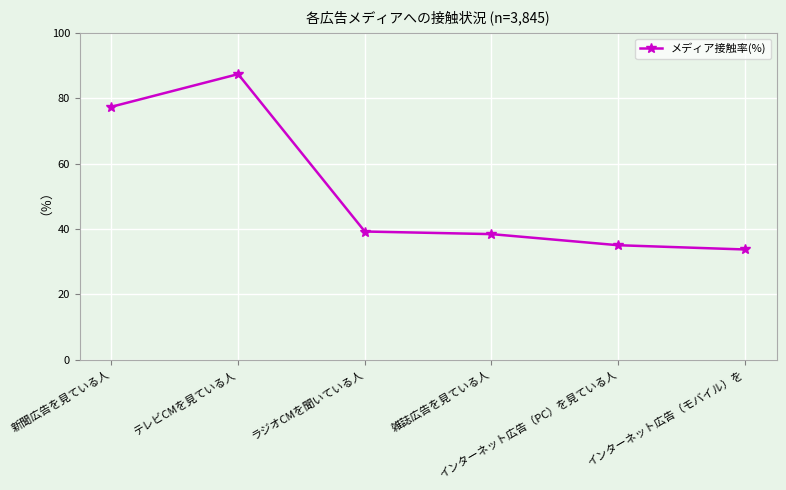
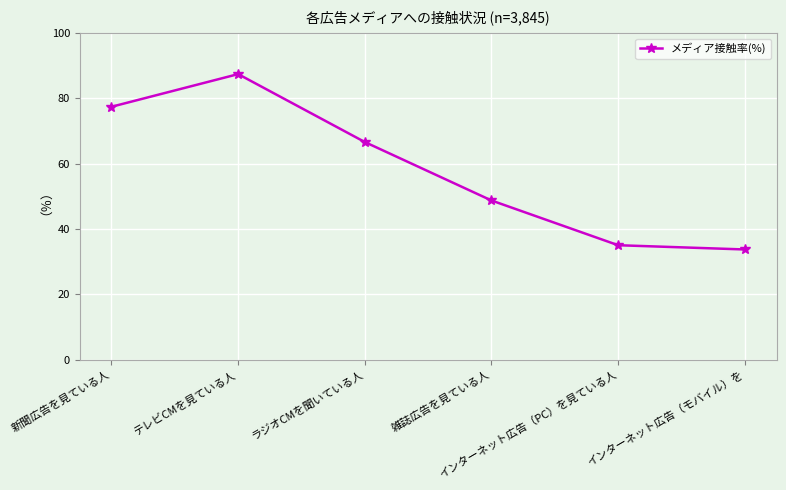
ラジオCMを聞いている人: 39 -> 67
雑誌広告を見ている人: 38 -> 49
